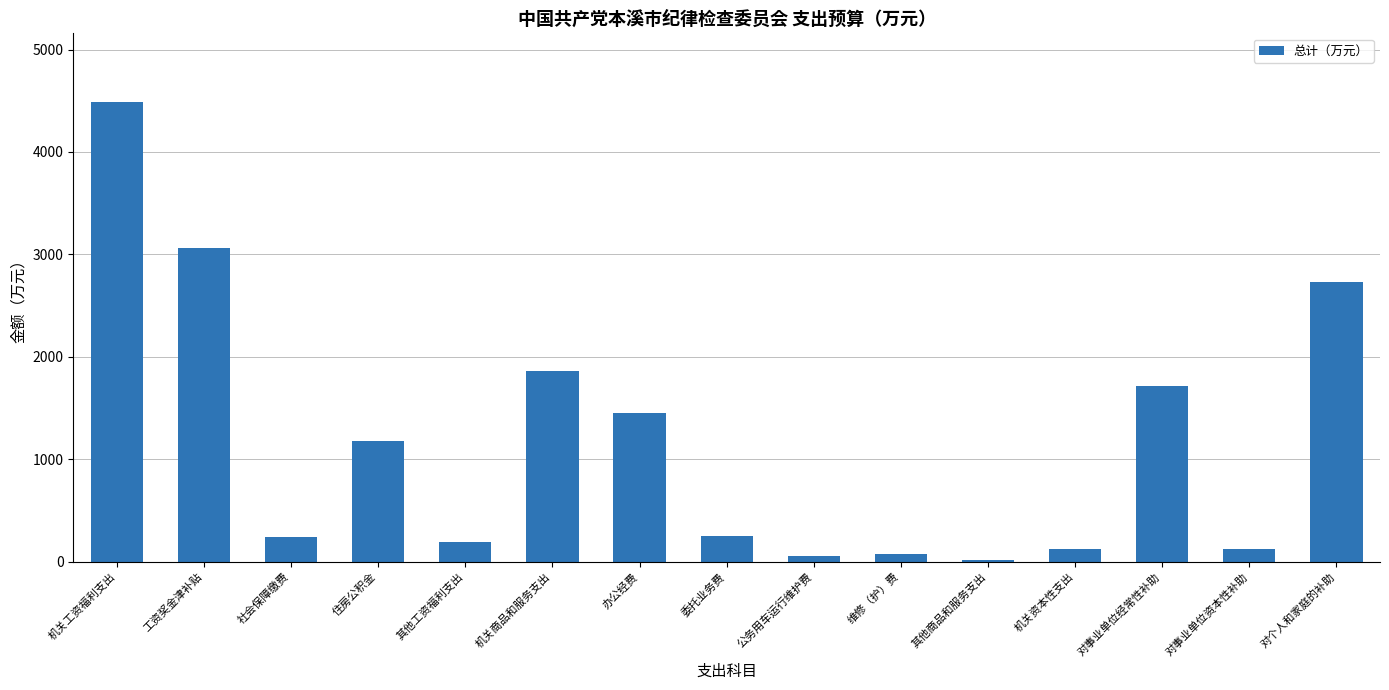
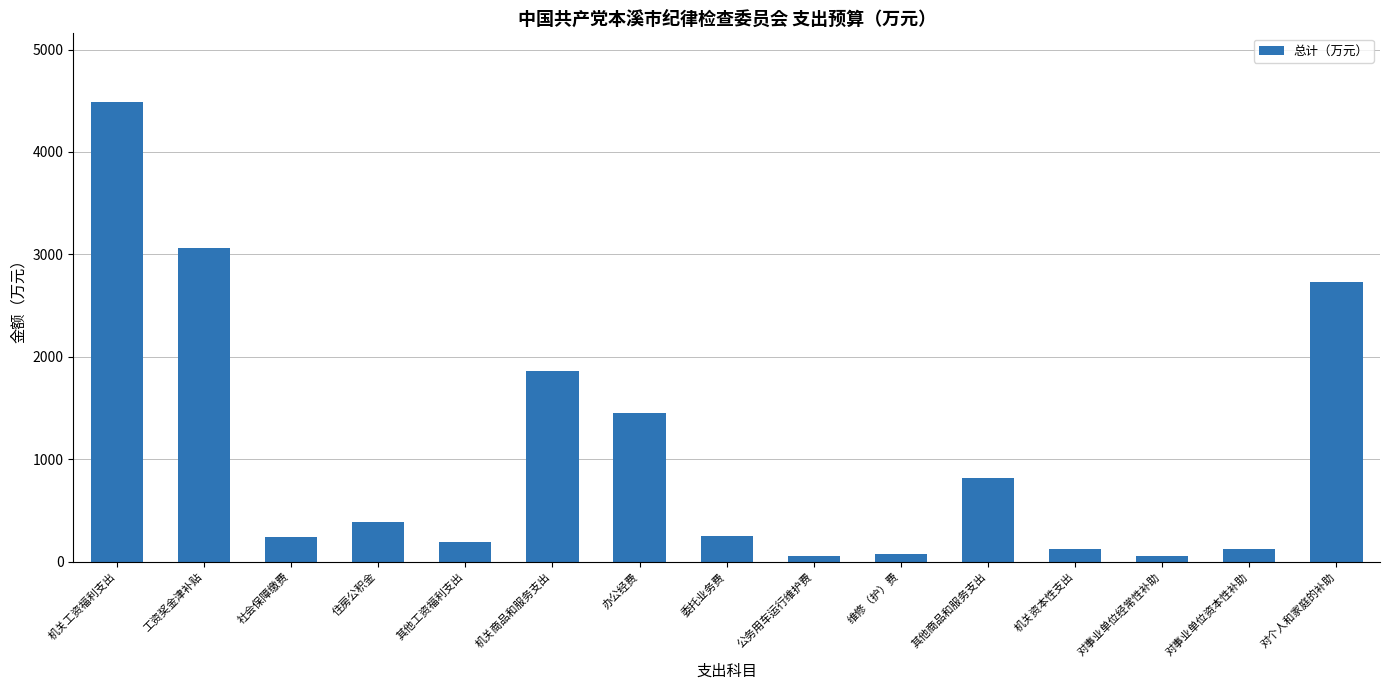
住房公积金: 1180 -> 380
其他商品和服务支出: 20 -> 810
对事业单位经常性补助: 1710 -> 50
